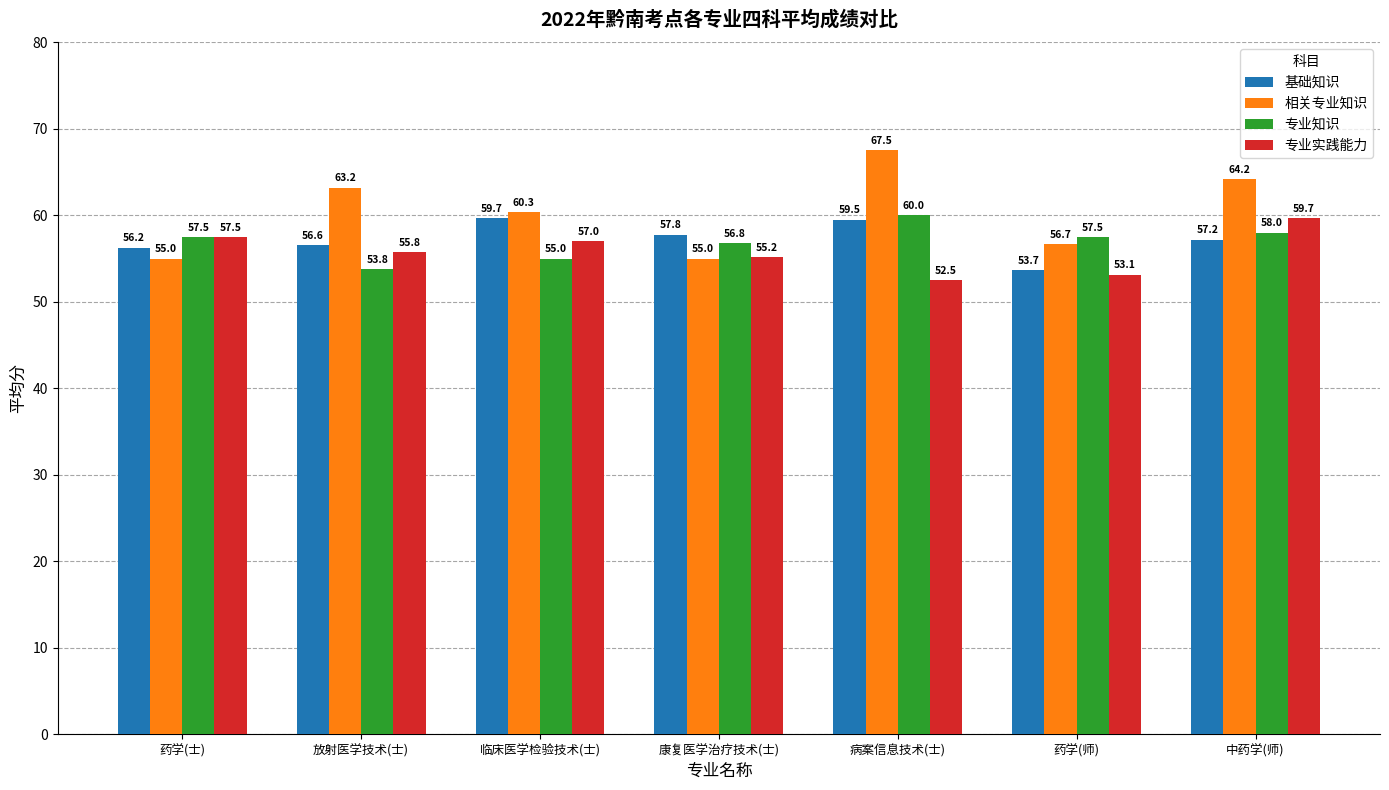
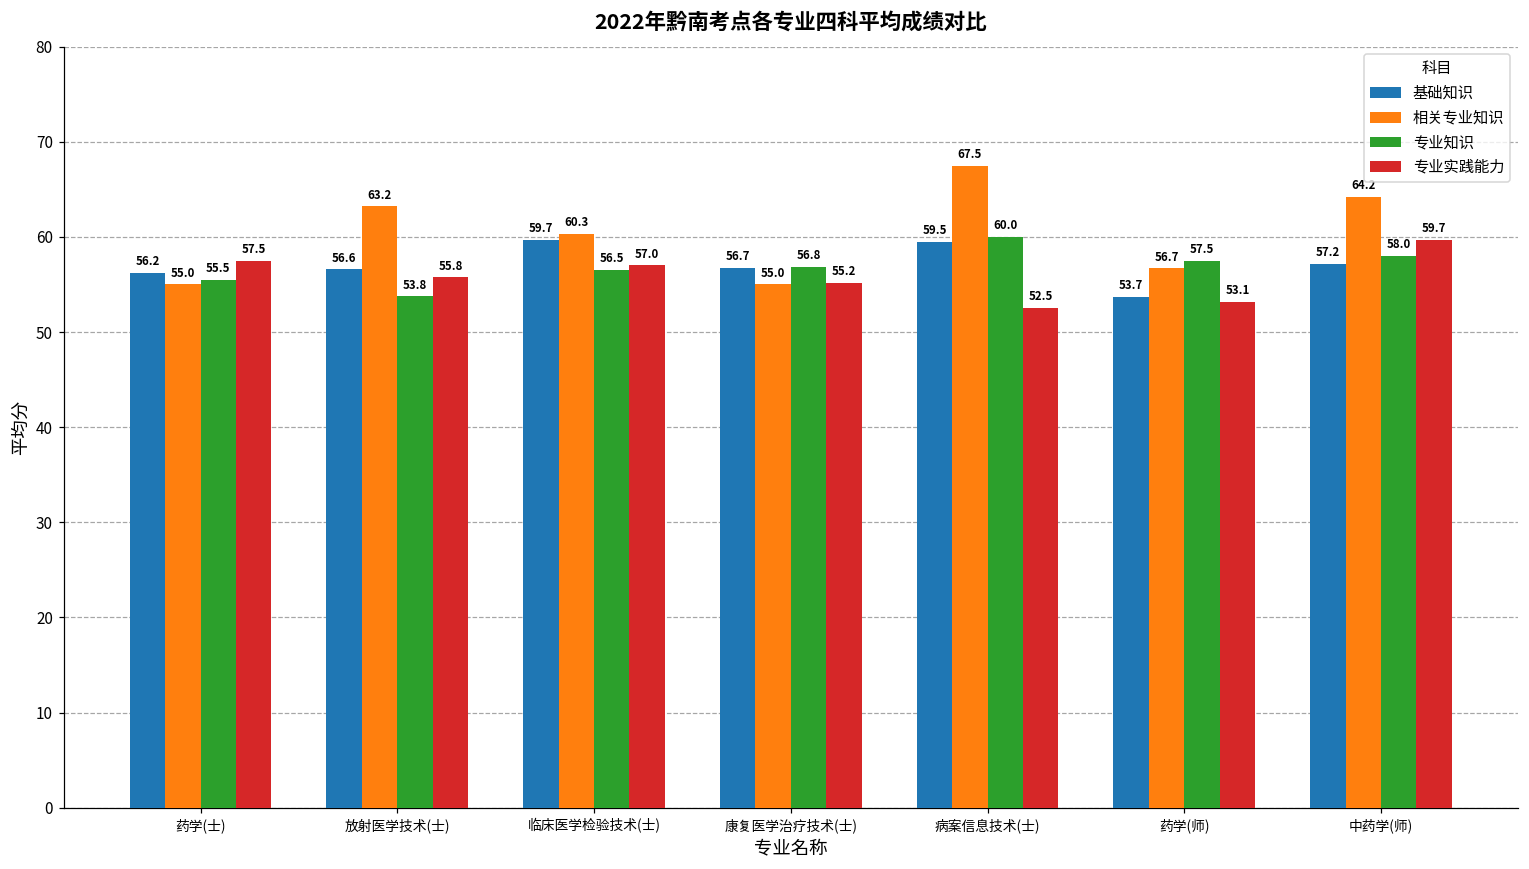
专业知识, 药学(士): 57.5 -> 55.5
专业知识, 临床医学检验技术(士): 55.0 -> 56.5
基础知识, 康复医学治疗技术(士): 57.8 -> 56.7
